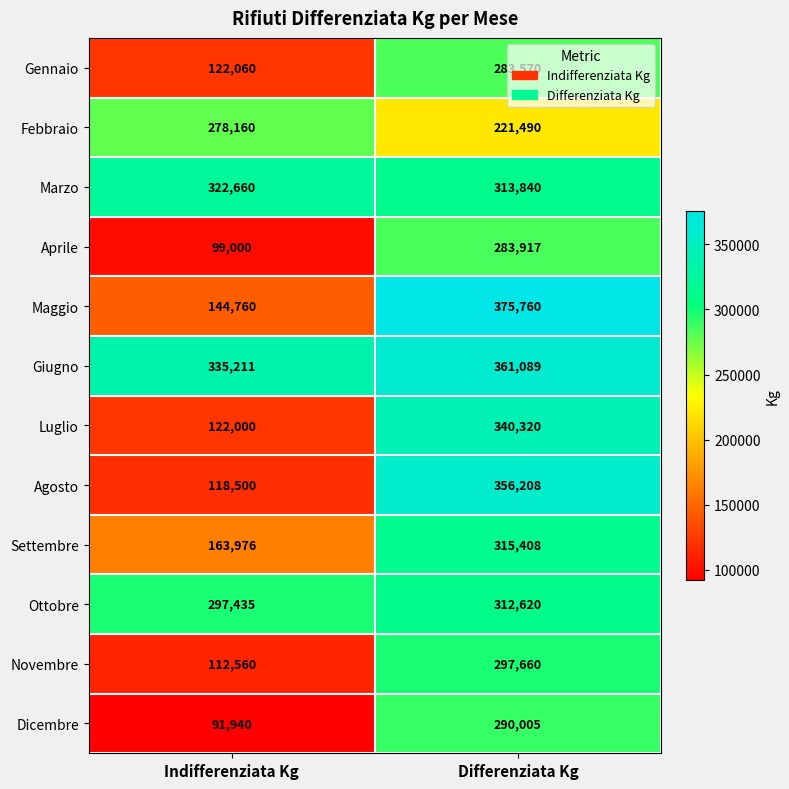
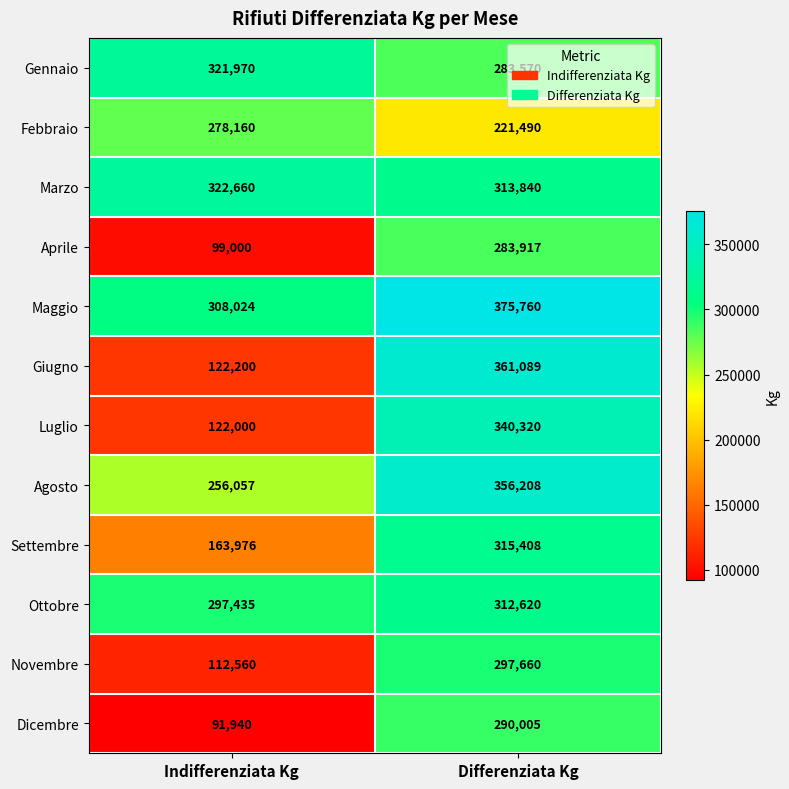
Gennaio, Indifferenziata Kg: 122,060 -> 321,970
Maggio, Indifferenziata Kg: 144,760 -> 308,024
Giugno, Indifferenziata Kg: 335,211 -> 122,200
Agosto, Indifferenziata Kg: 118,500 -> 256,057
